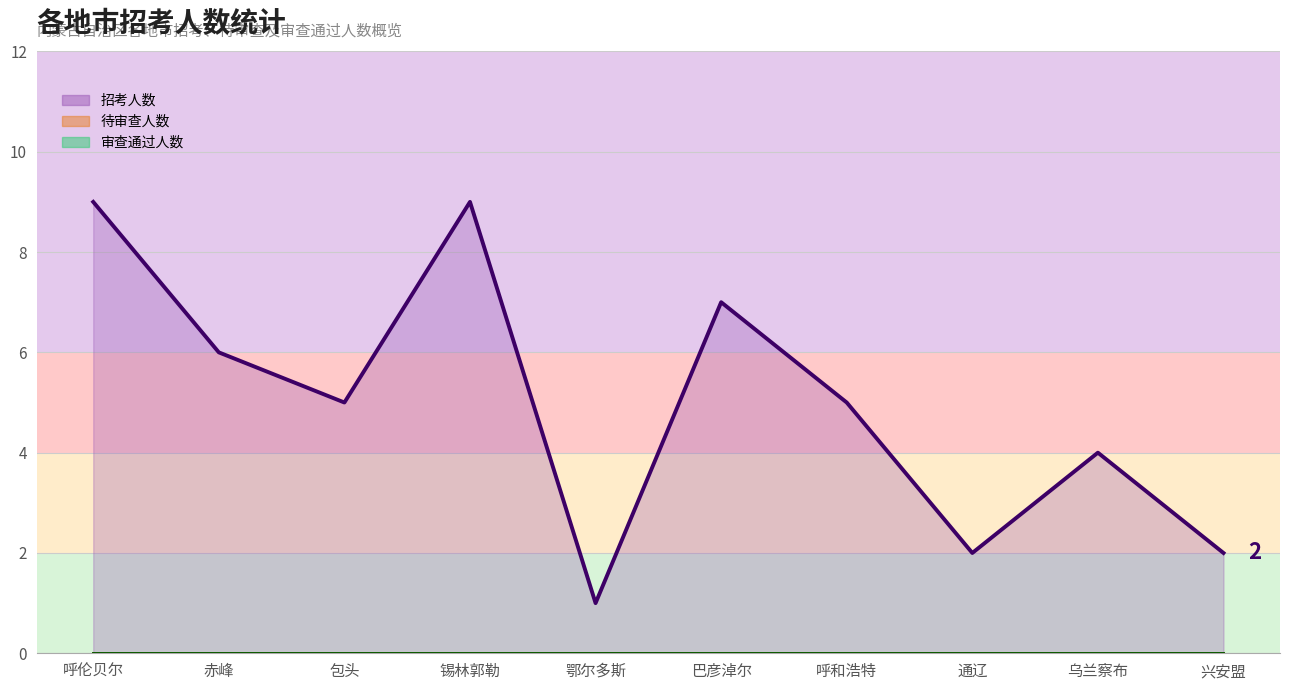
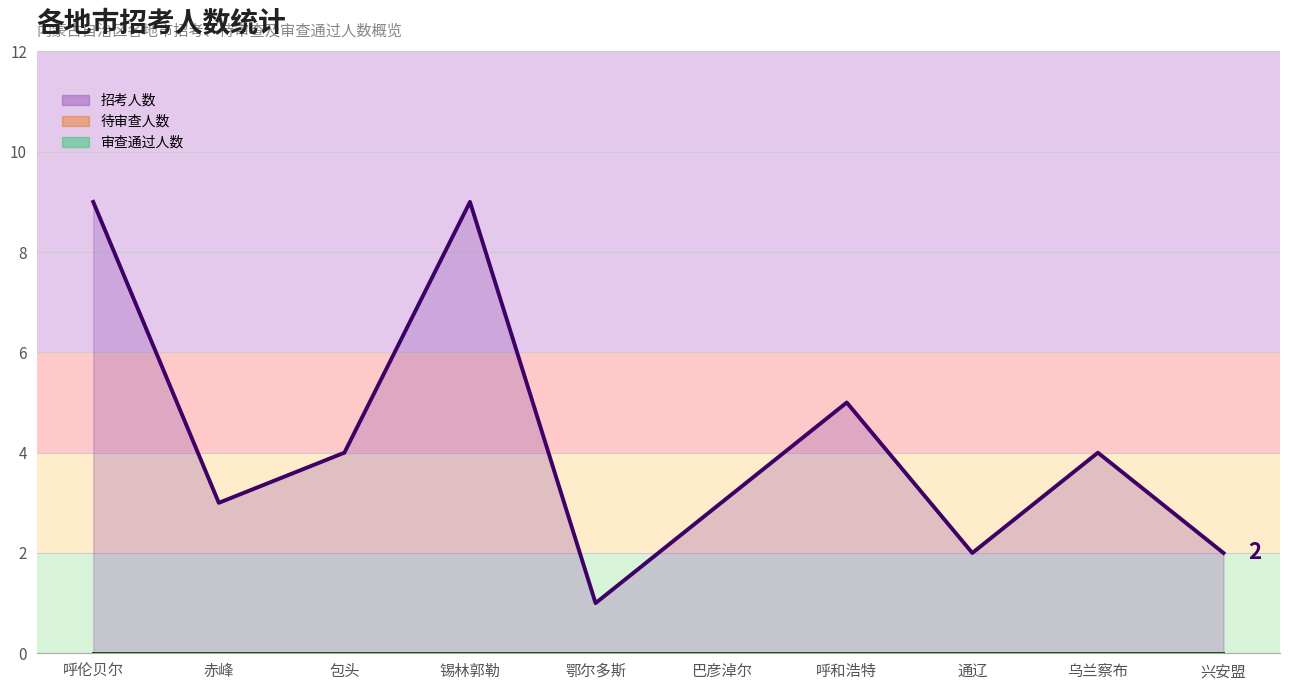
招考人数, 赤峰: 6 -> 3
招考人数, 包头: 5 -> 4
招考人数, 巴彦淖尔: 7 -> 3
